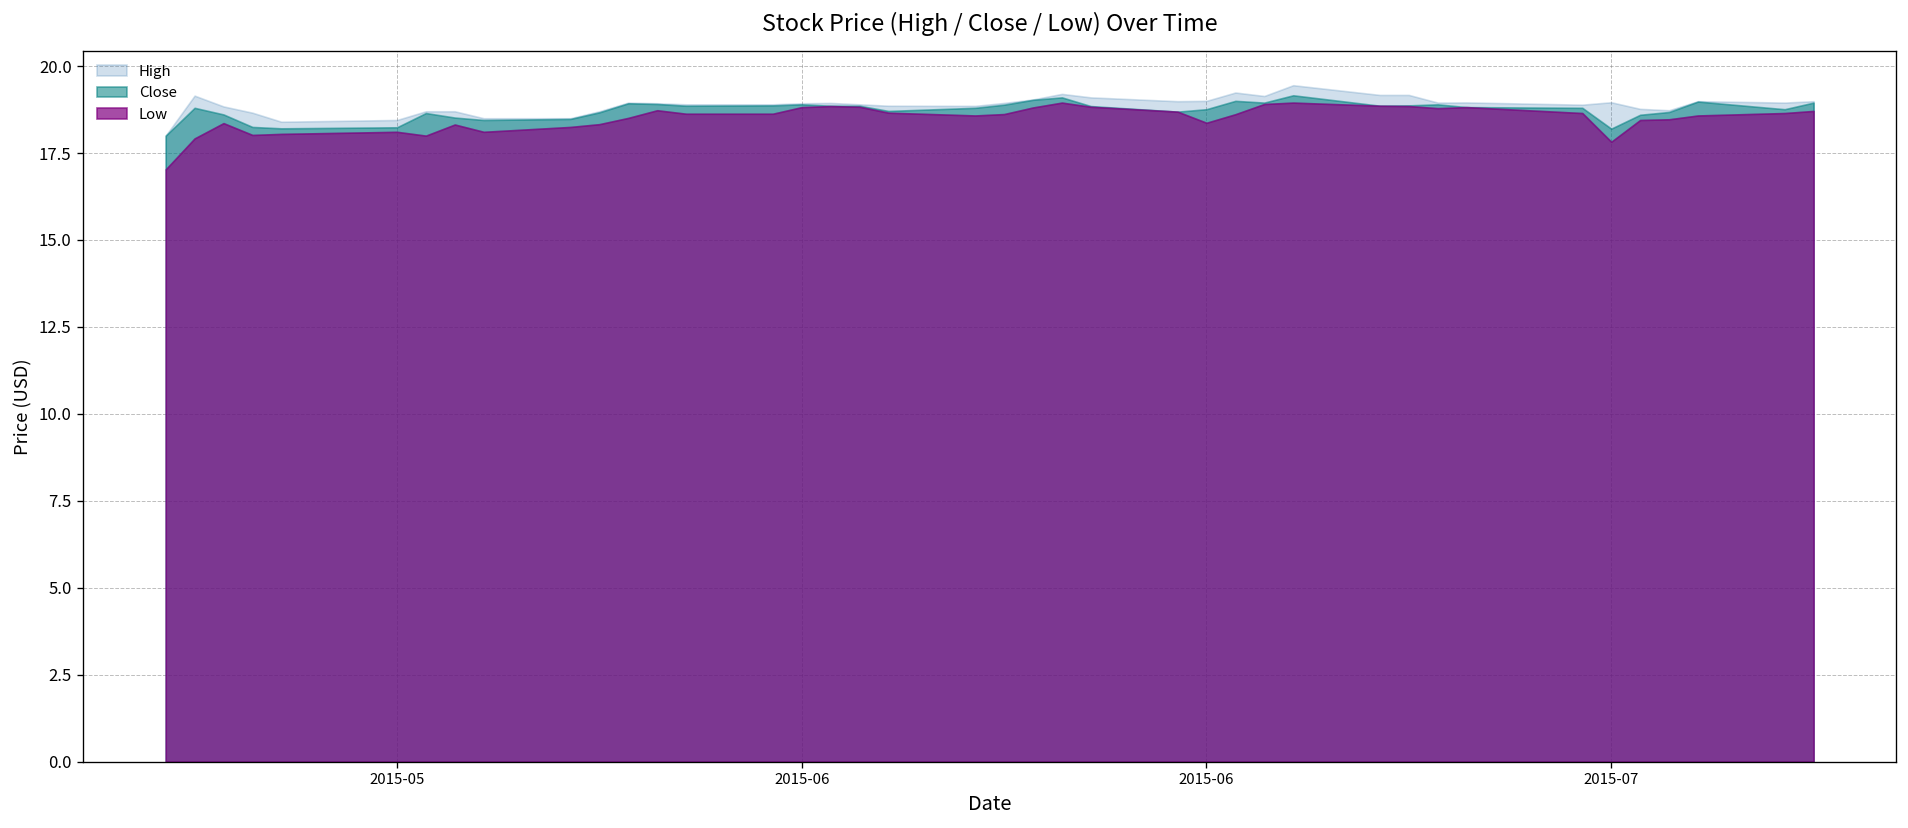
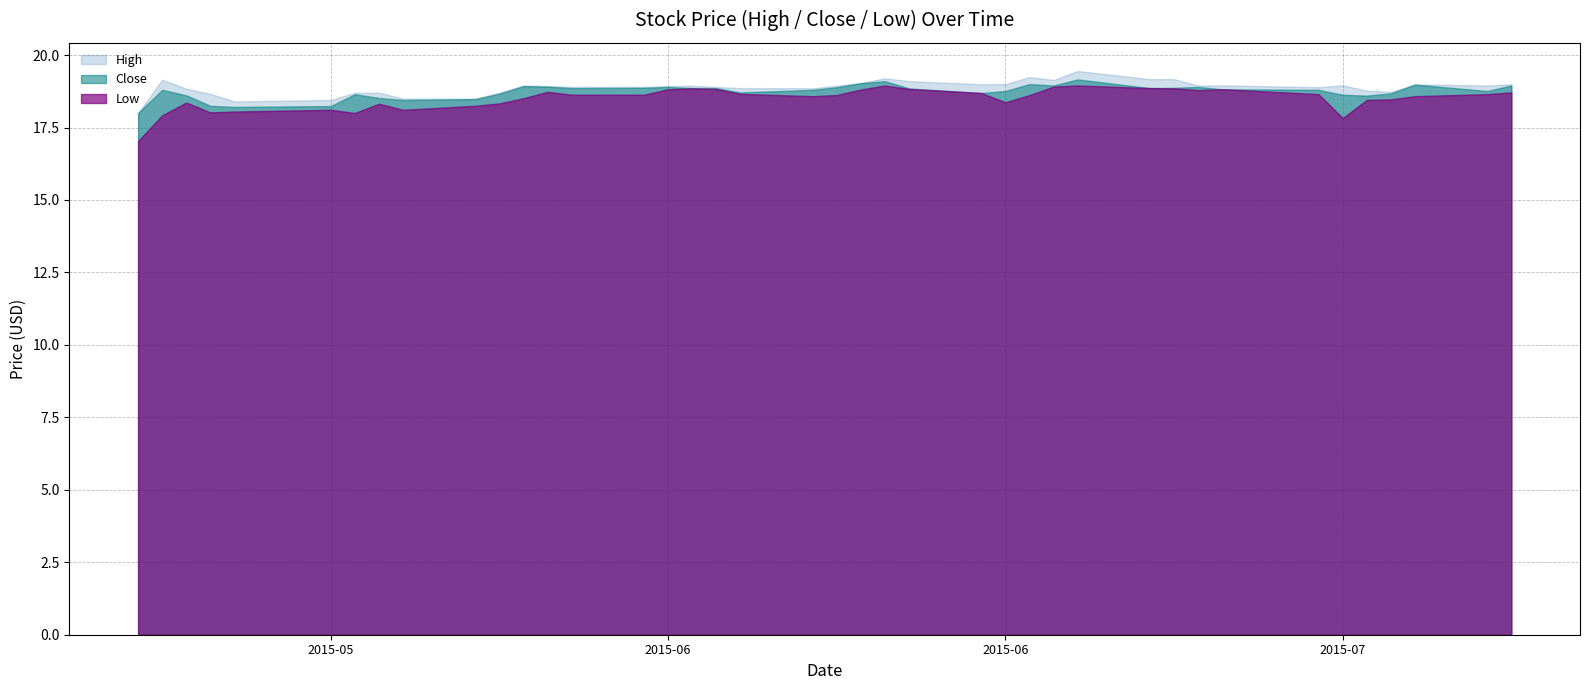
Close, 2015-07: 18.2 -> 18.6
